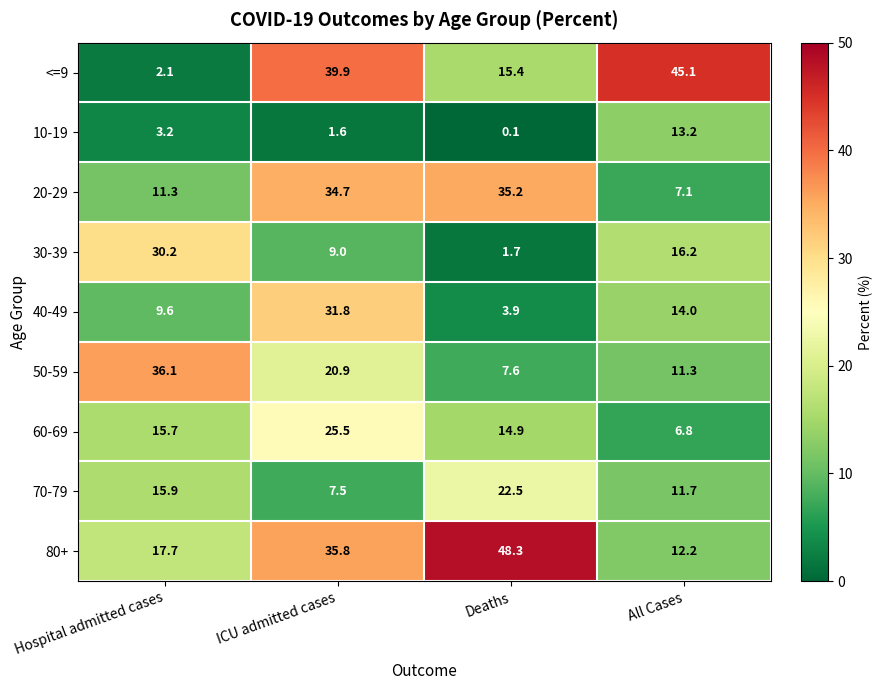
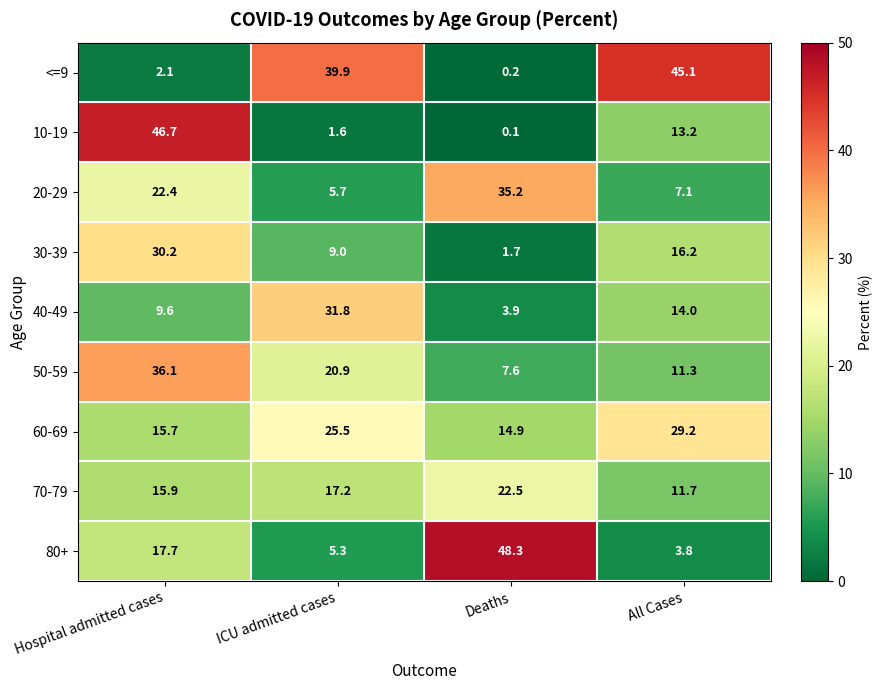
<=9, Deaths: 15.4 -> 0.2
10-19, Hospital admitted cases: 3.2 -> 46.7
20-29, Hospital admitted cases: 11.3 -> 22.4
20-29, ICU admitted cases: 34.7 -> 5.7
60-69, All Cases: 6.8 -> 29.2
70-79, ICU admitted cases: 7.5 -> 17.2
80+, ICU admitted cases: 35.8 -> 5.3
80+, All Cases: 12.2 -> 3.8
